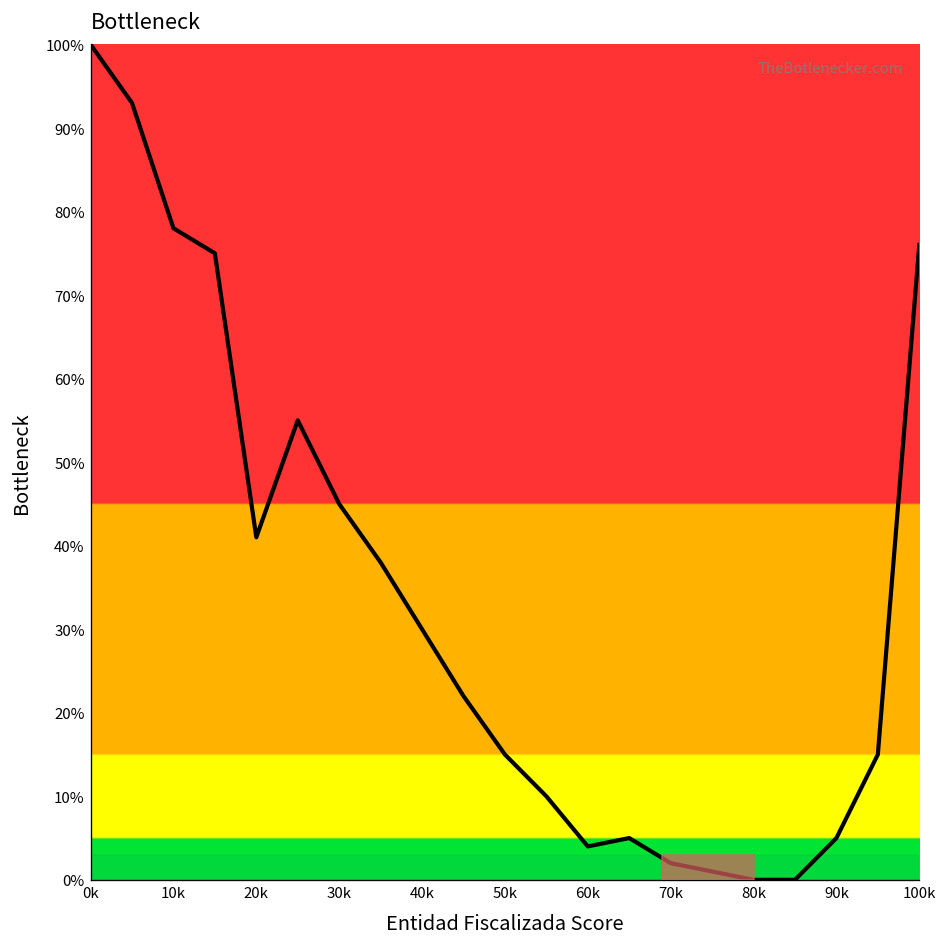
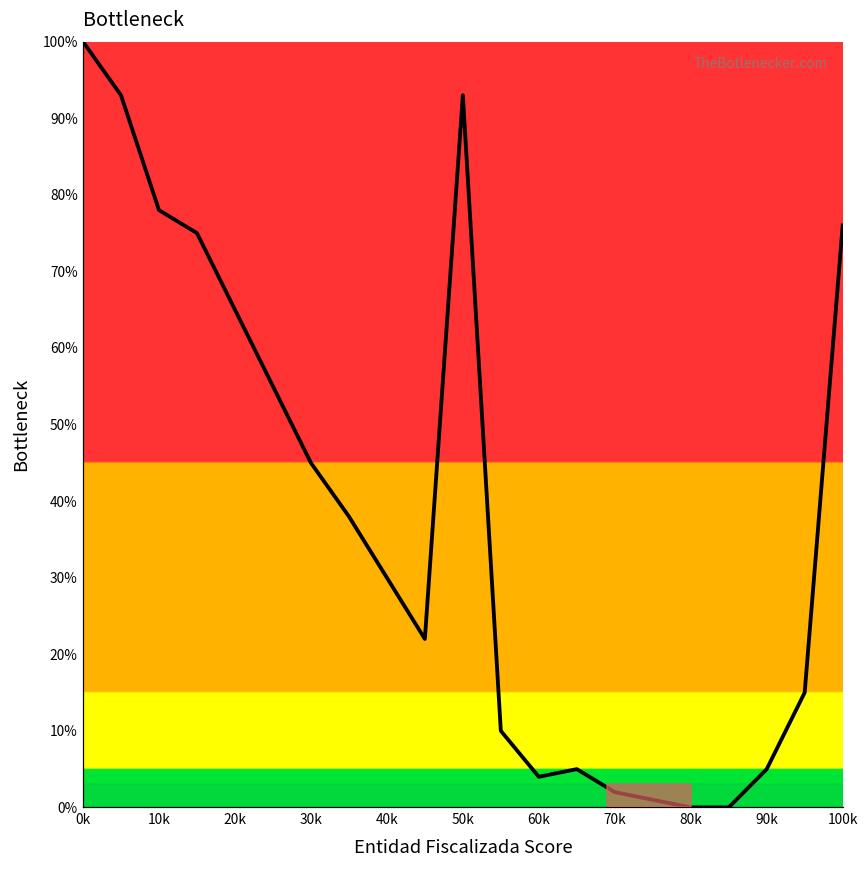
20k: 41% -> 65%
50k: 15% -> 93%
